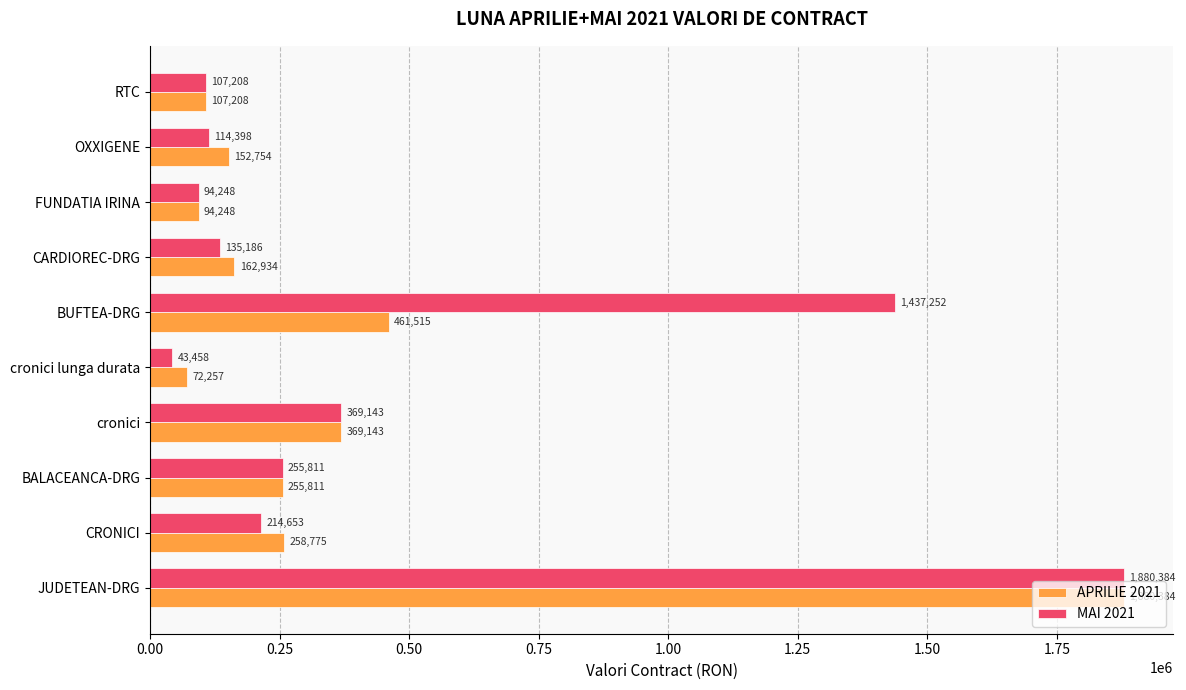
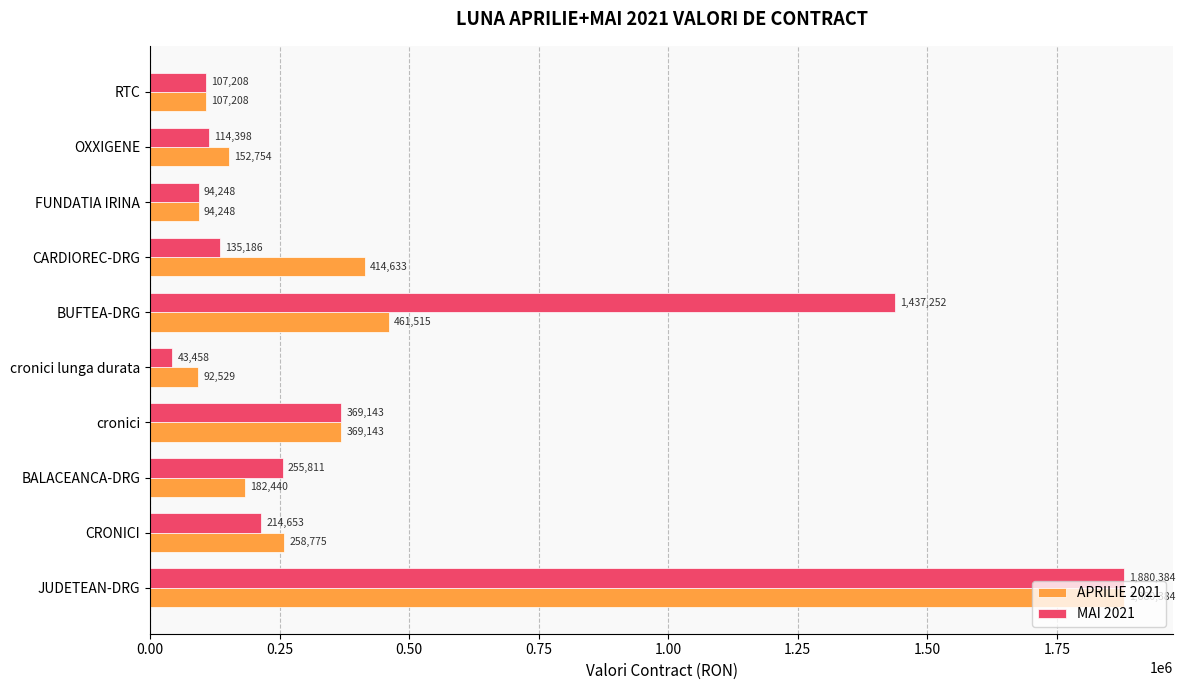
APRILIE 2021, CARDIOREC-DRG: 162,934 -> 414,633
APRILIE 2021, cronici lunga durata: 72,257 -> 92,529
APRILIE 2021, BALACEANCA-DRG: 255,811 -> 182,440
